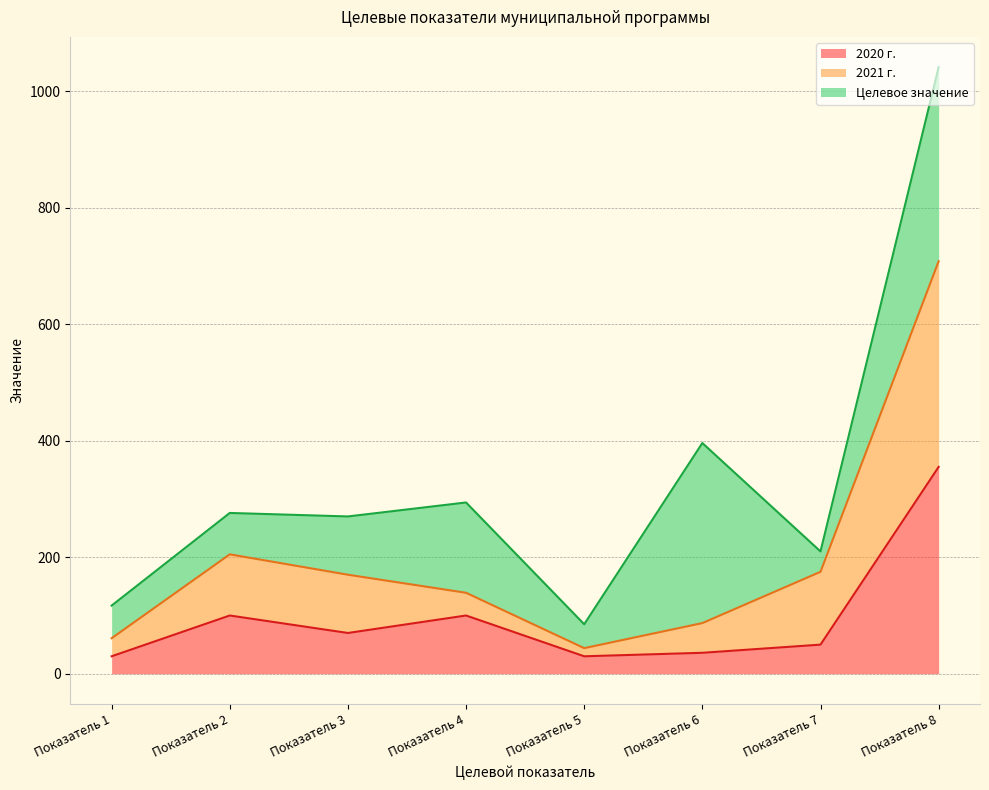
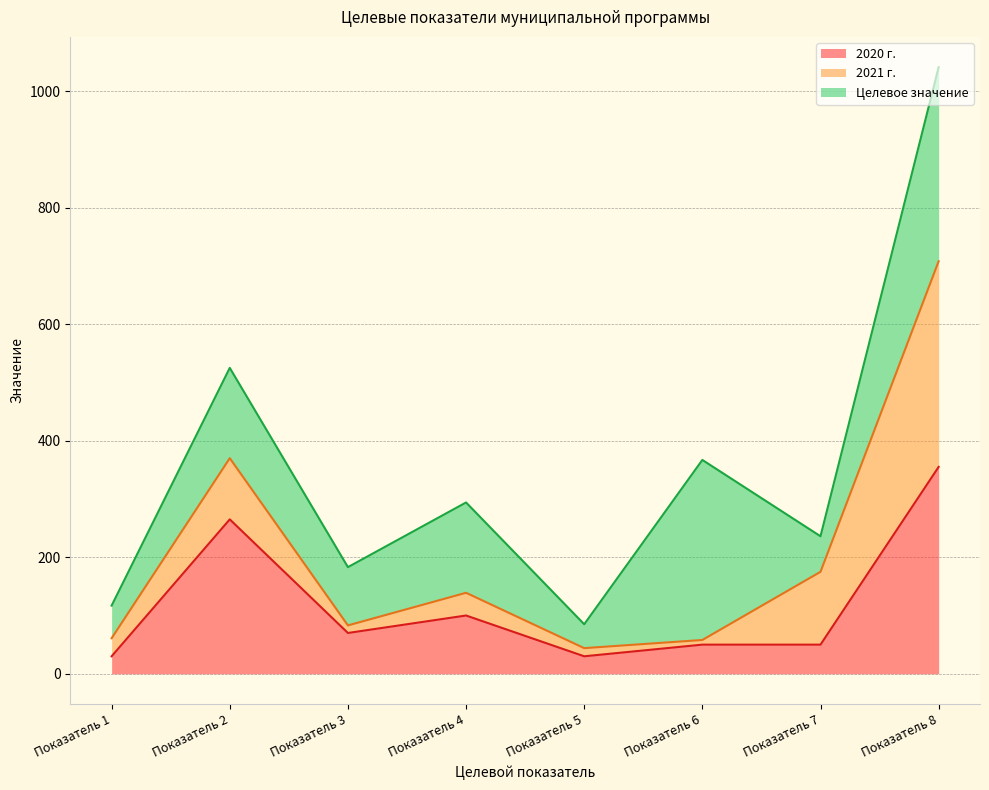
2020 г., Показатель 2: 100 -> 270
Целевое значение, Показатель 2: 70 -> 160
2021 г., Показатель 3: 100 -> 10
2020 г., Показатель 6: 40 -> 50
2021 г., Показатель 6: 50 -> 10
Целевое значение, Показатель 7: 40 -> 60
